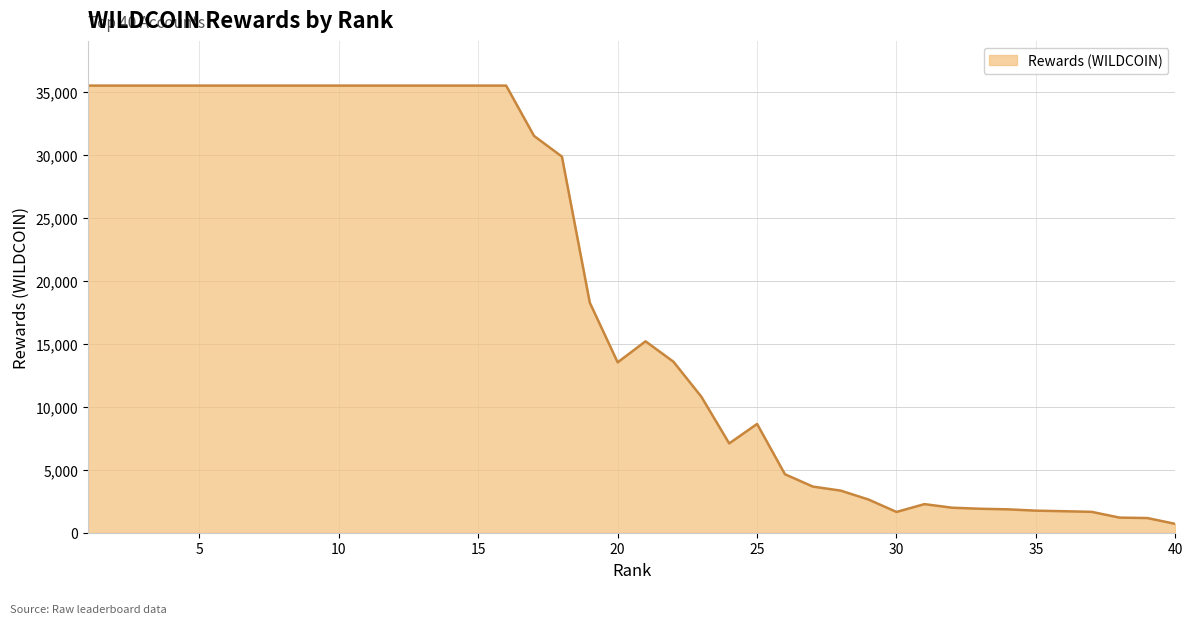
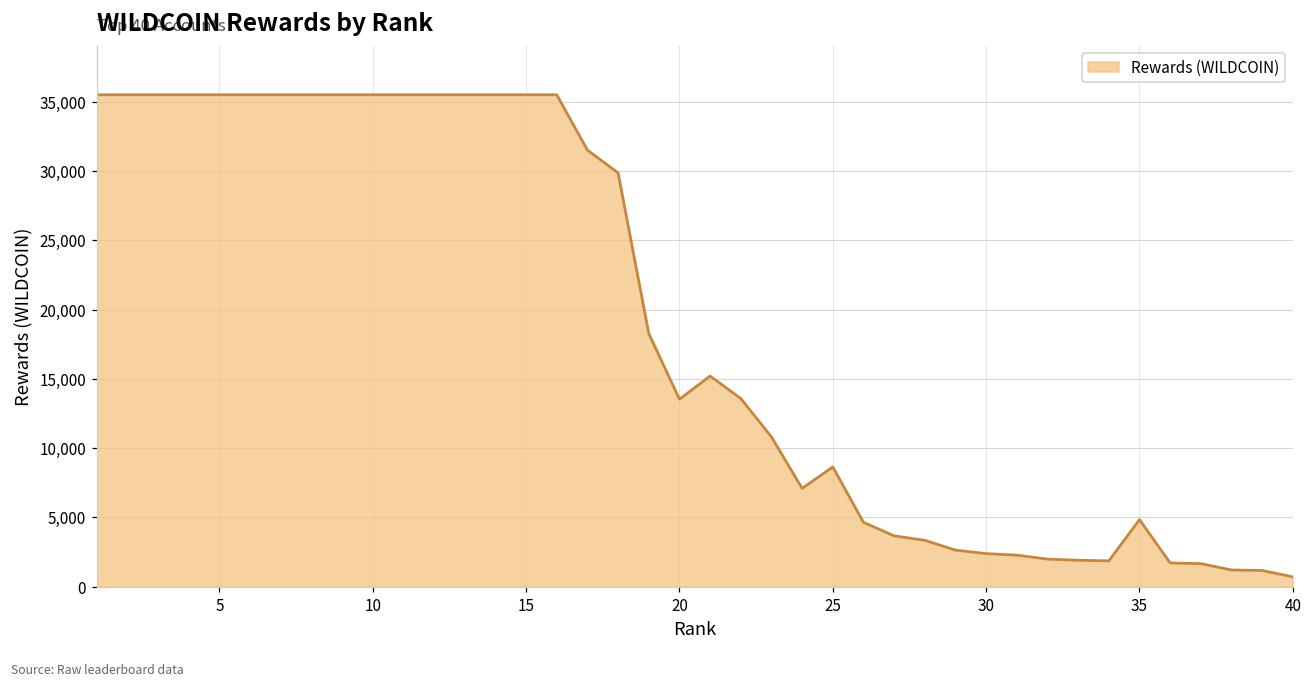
30: 1,600 -> 2,400
35: 1,800 -> 4,800
